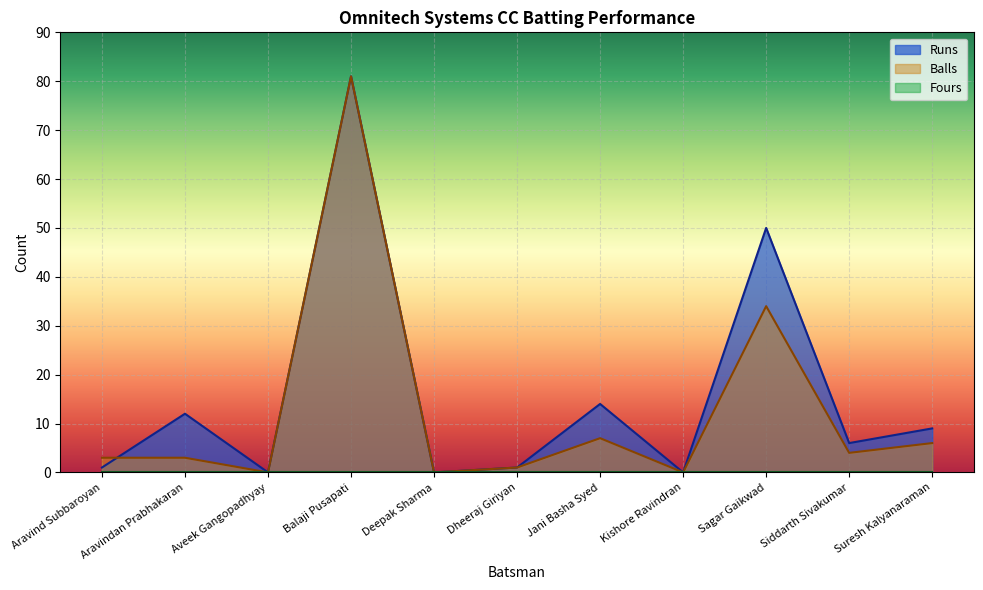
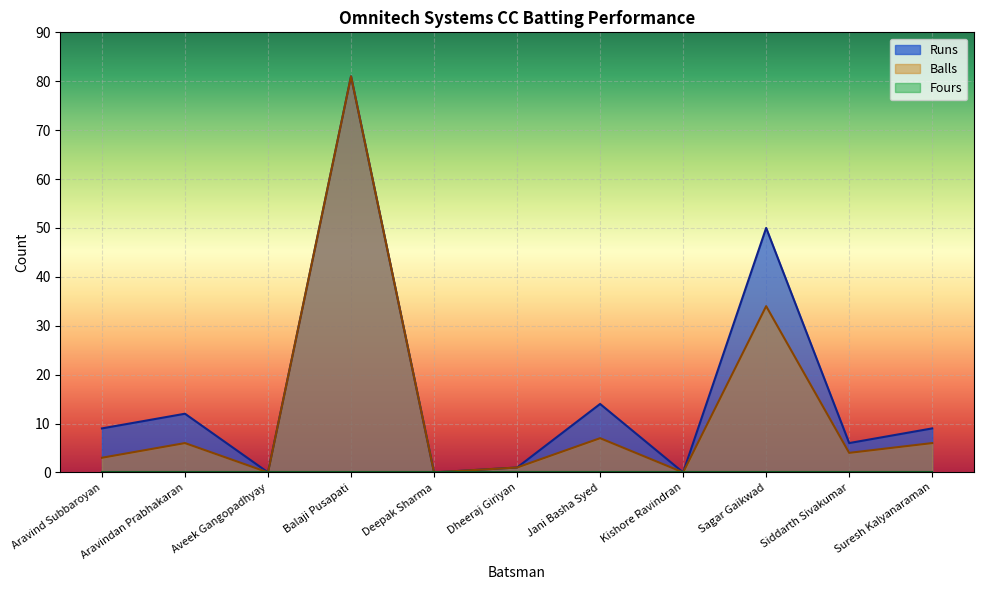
Runs, Aravind Subbaroyan: 1 -> 9
Balls, Aravindan Prabhakaran: 3 -> 6
